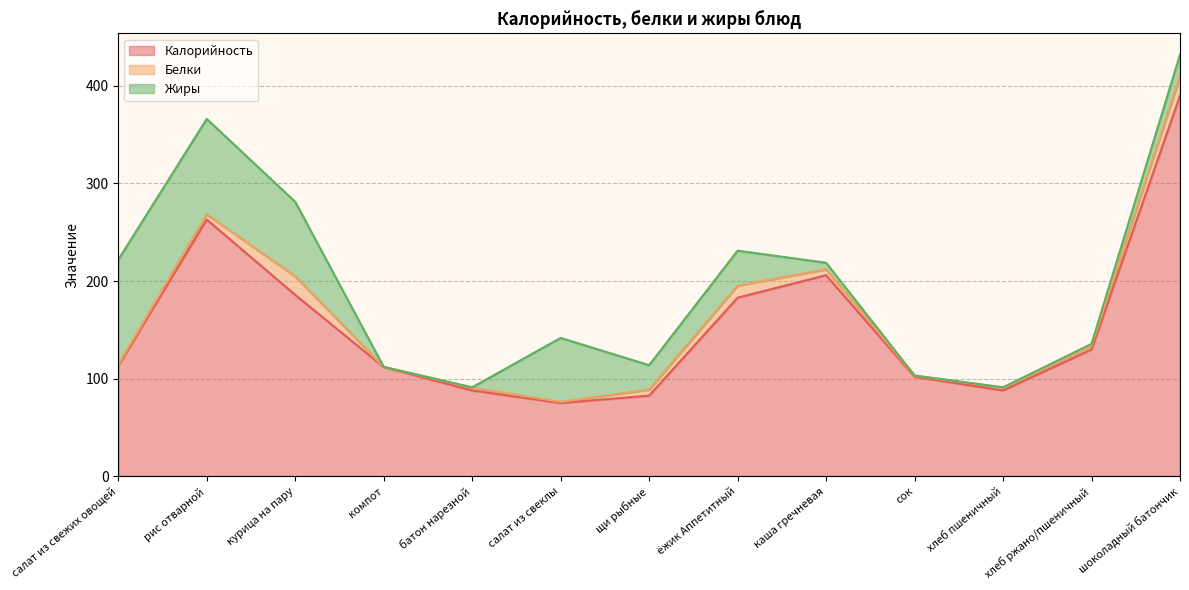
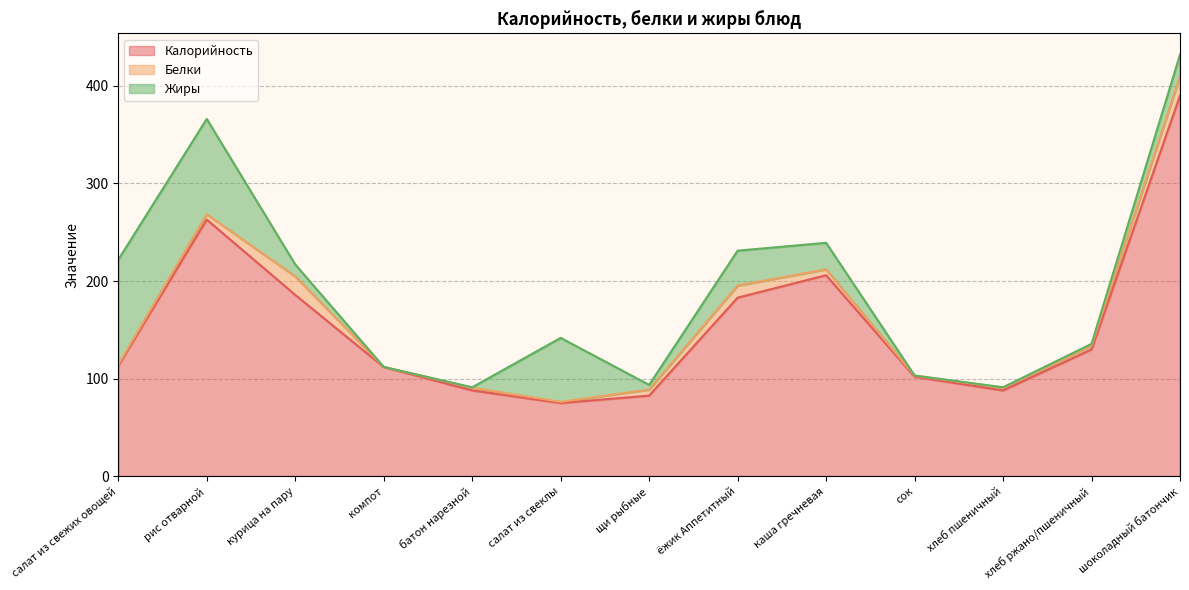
Жиры, курица на пару: 80 -> 10
Жиры, щи рыбные: 20 -> 0
Жиры, каша гречневая: 10 -> 30
